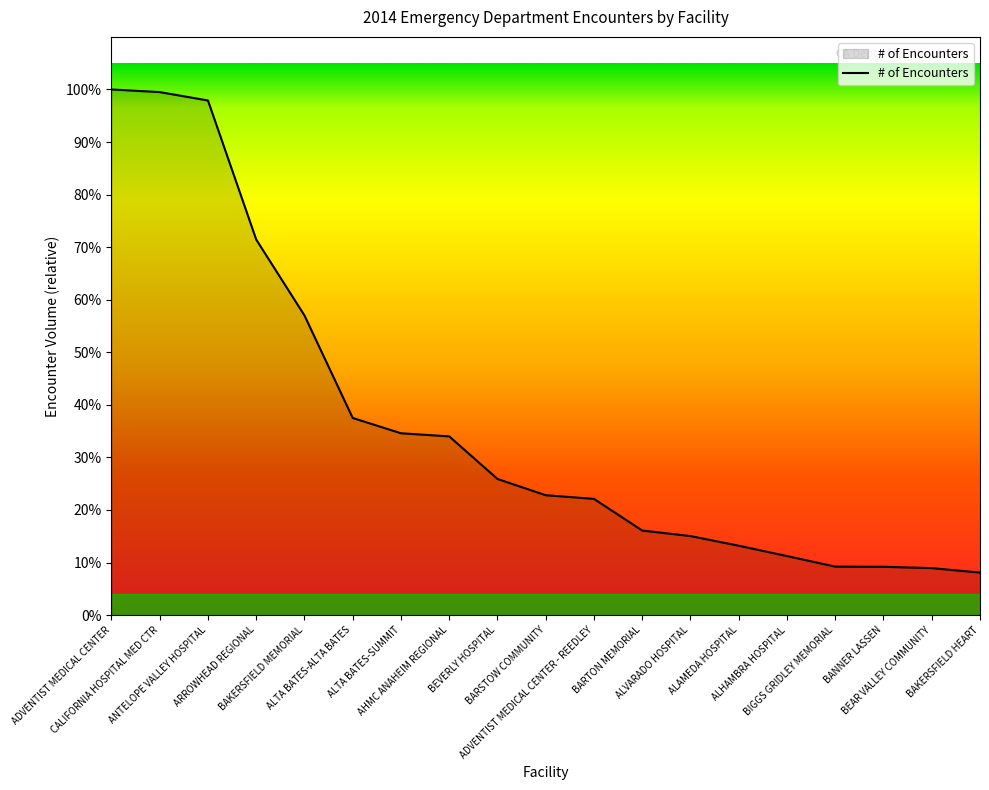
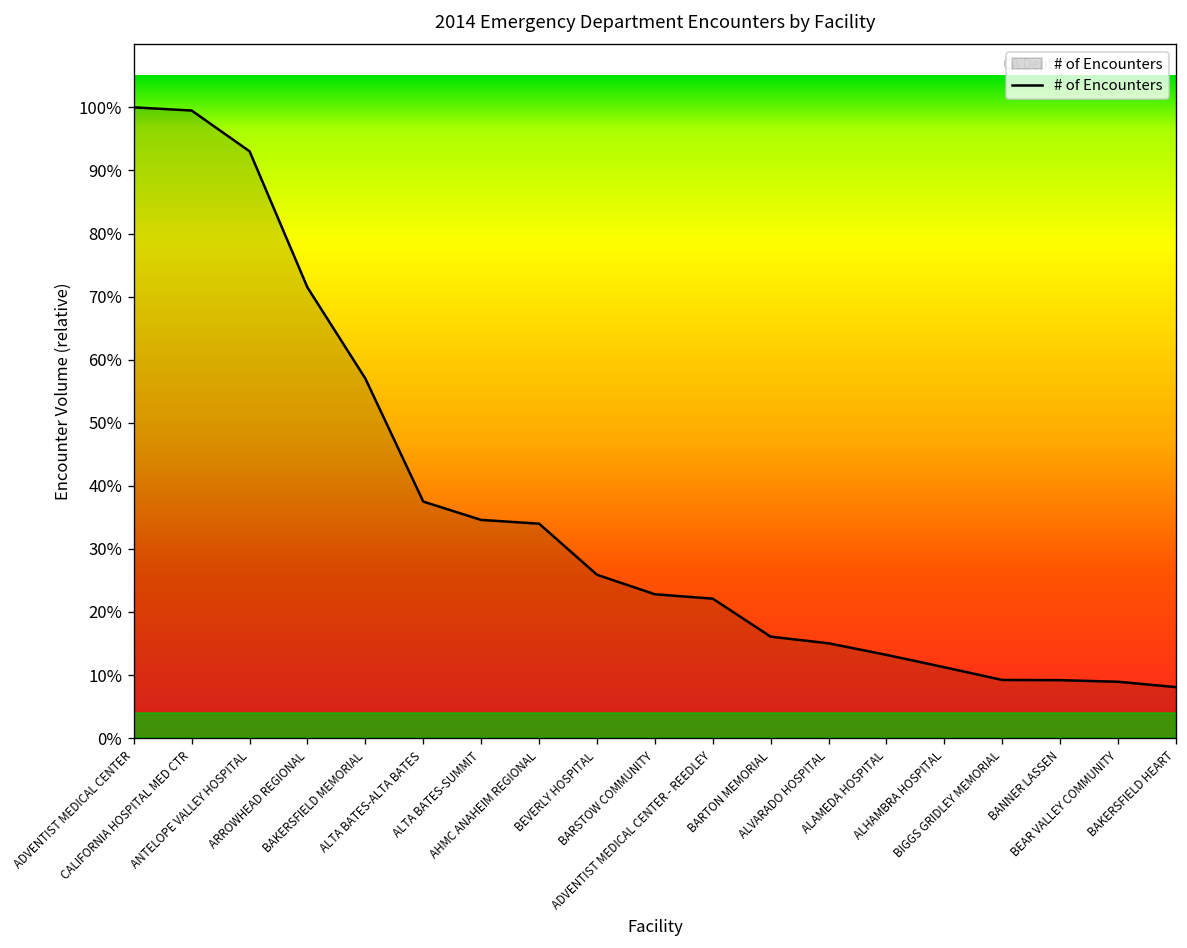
ANTELOPE VALLEY HOSPITAL: 98% -> 93%
